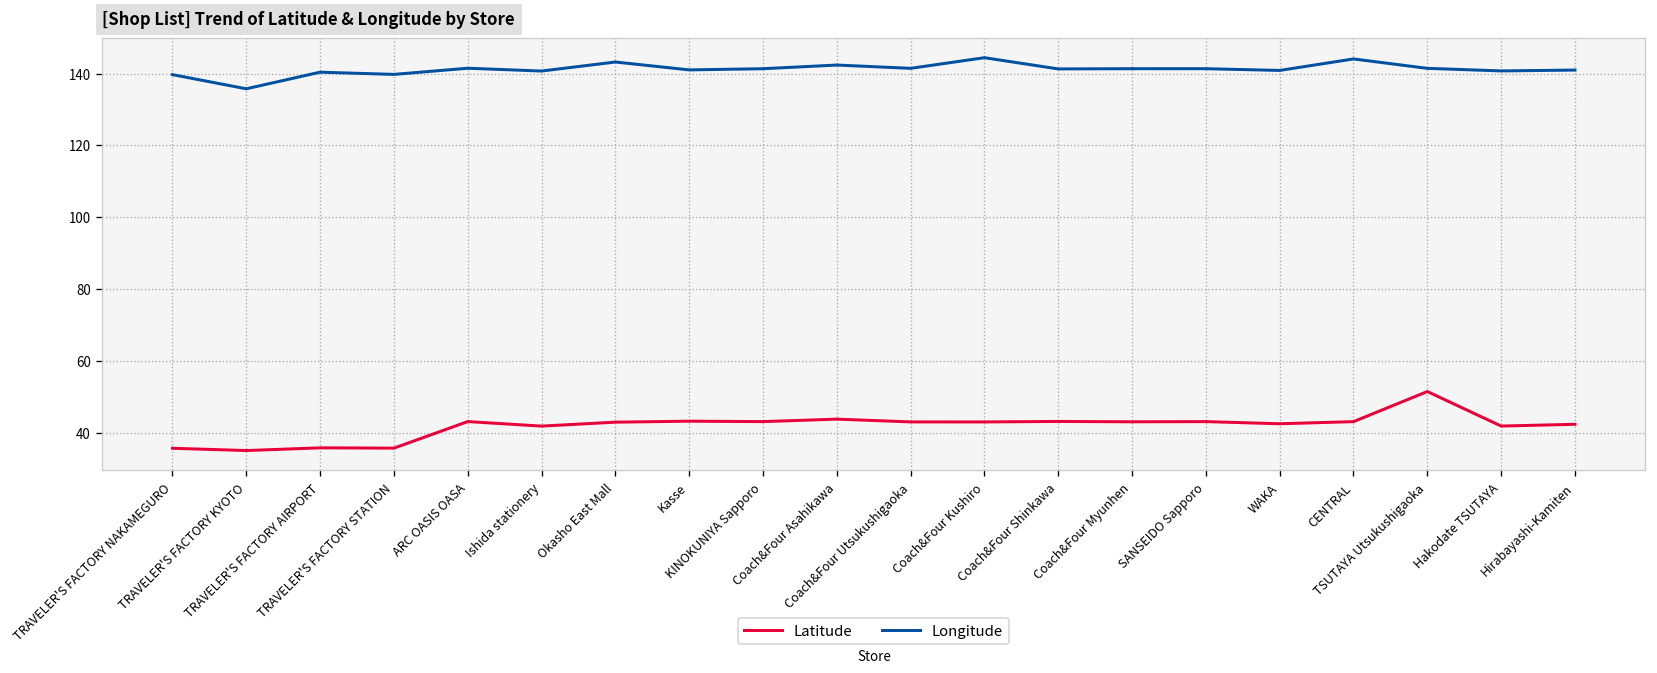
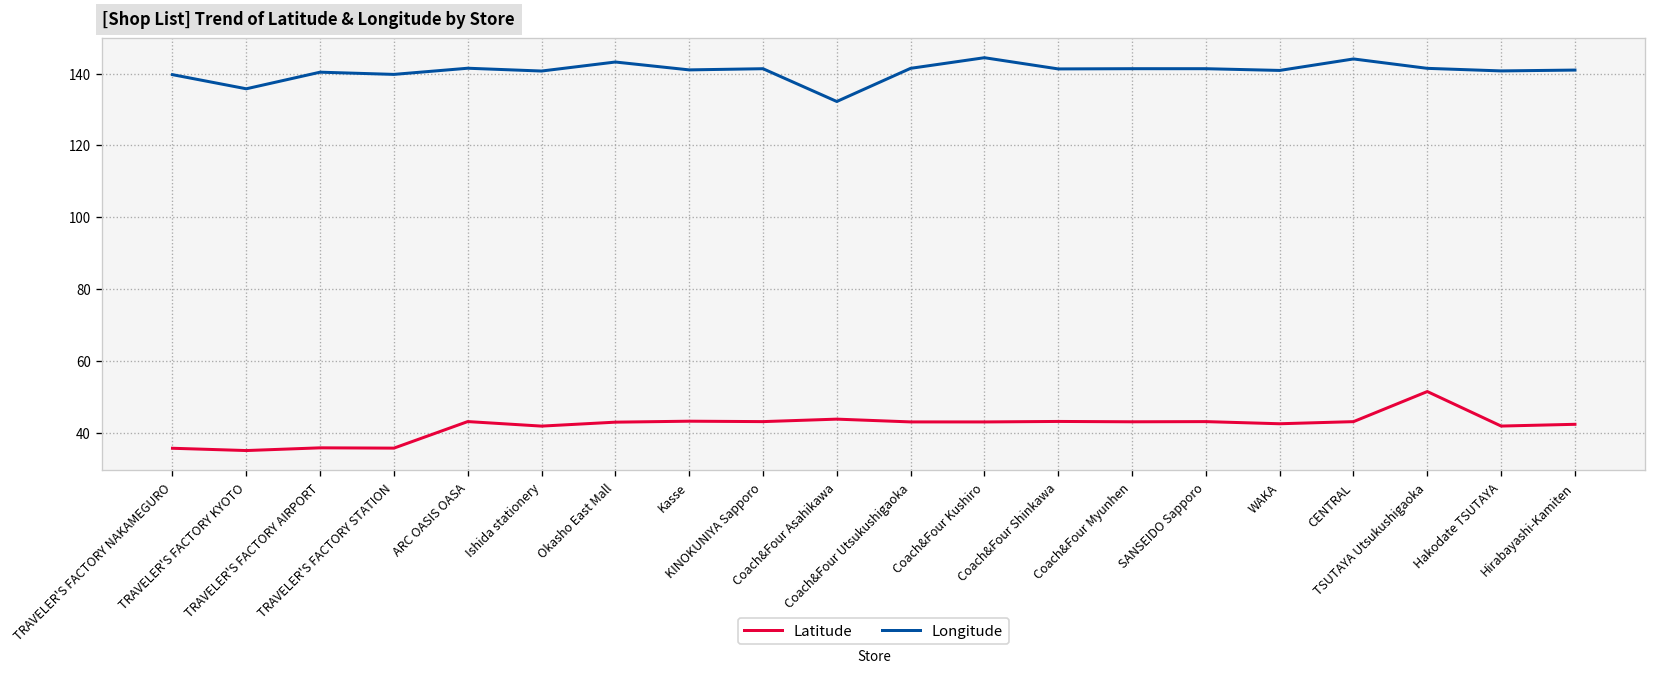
Longitude, Coach&Four Asahikawa: 142 -> 132
